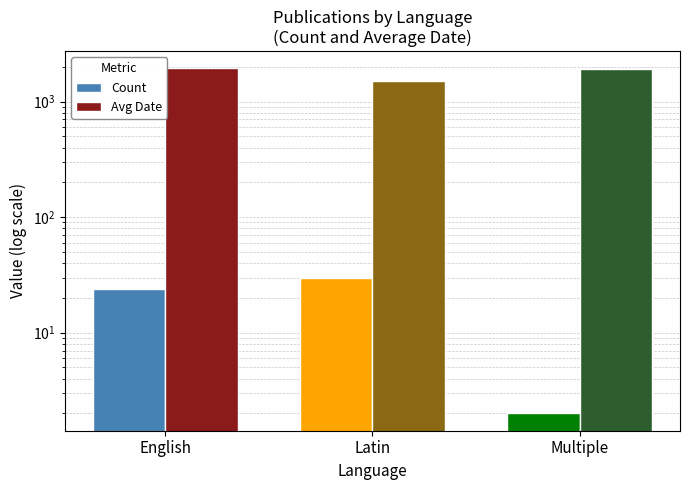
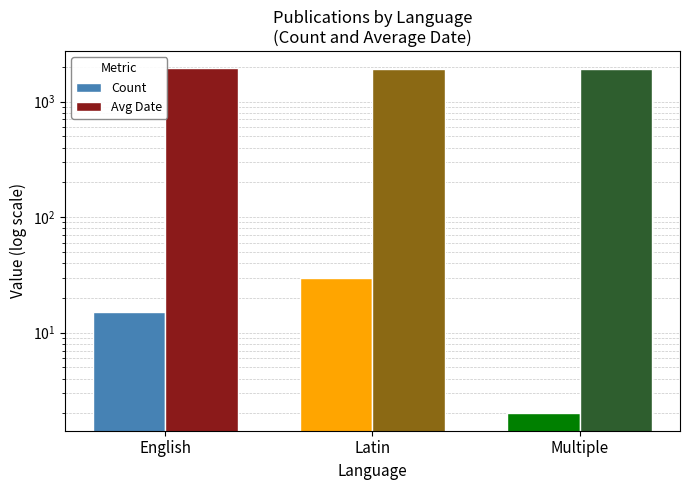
Count, English: 24 -> 15
Avg Date, Latin: 1500 -> 1900
